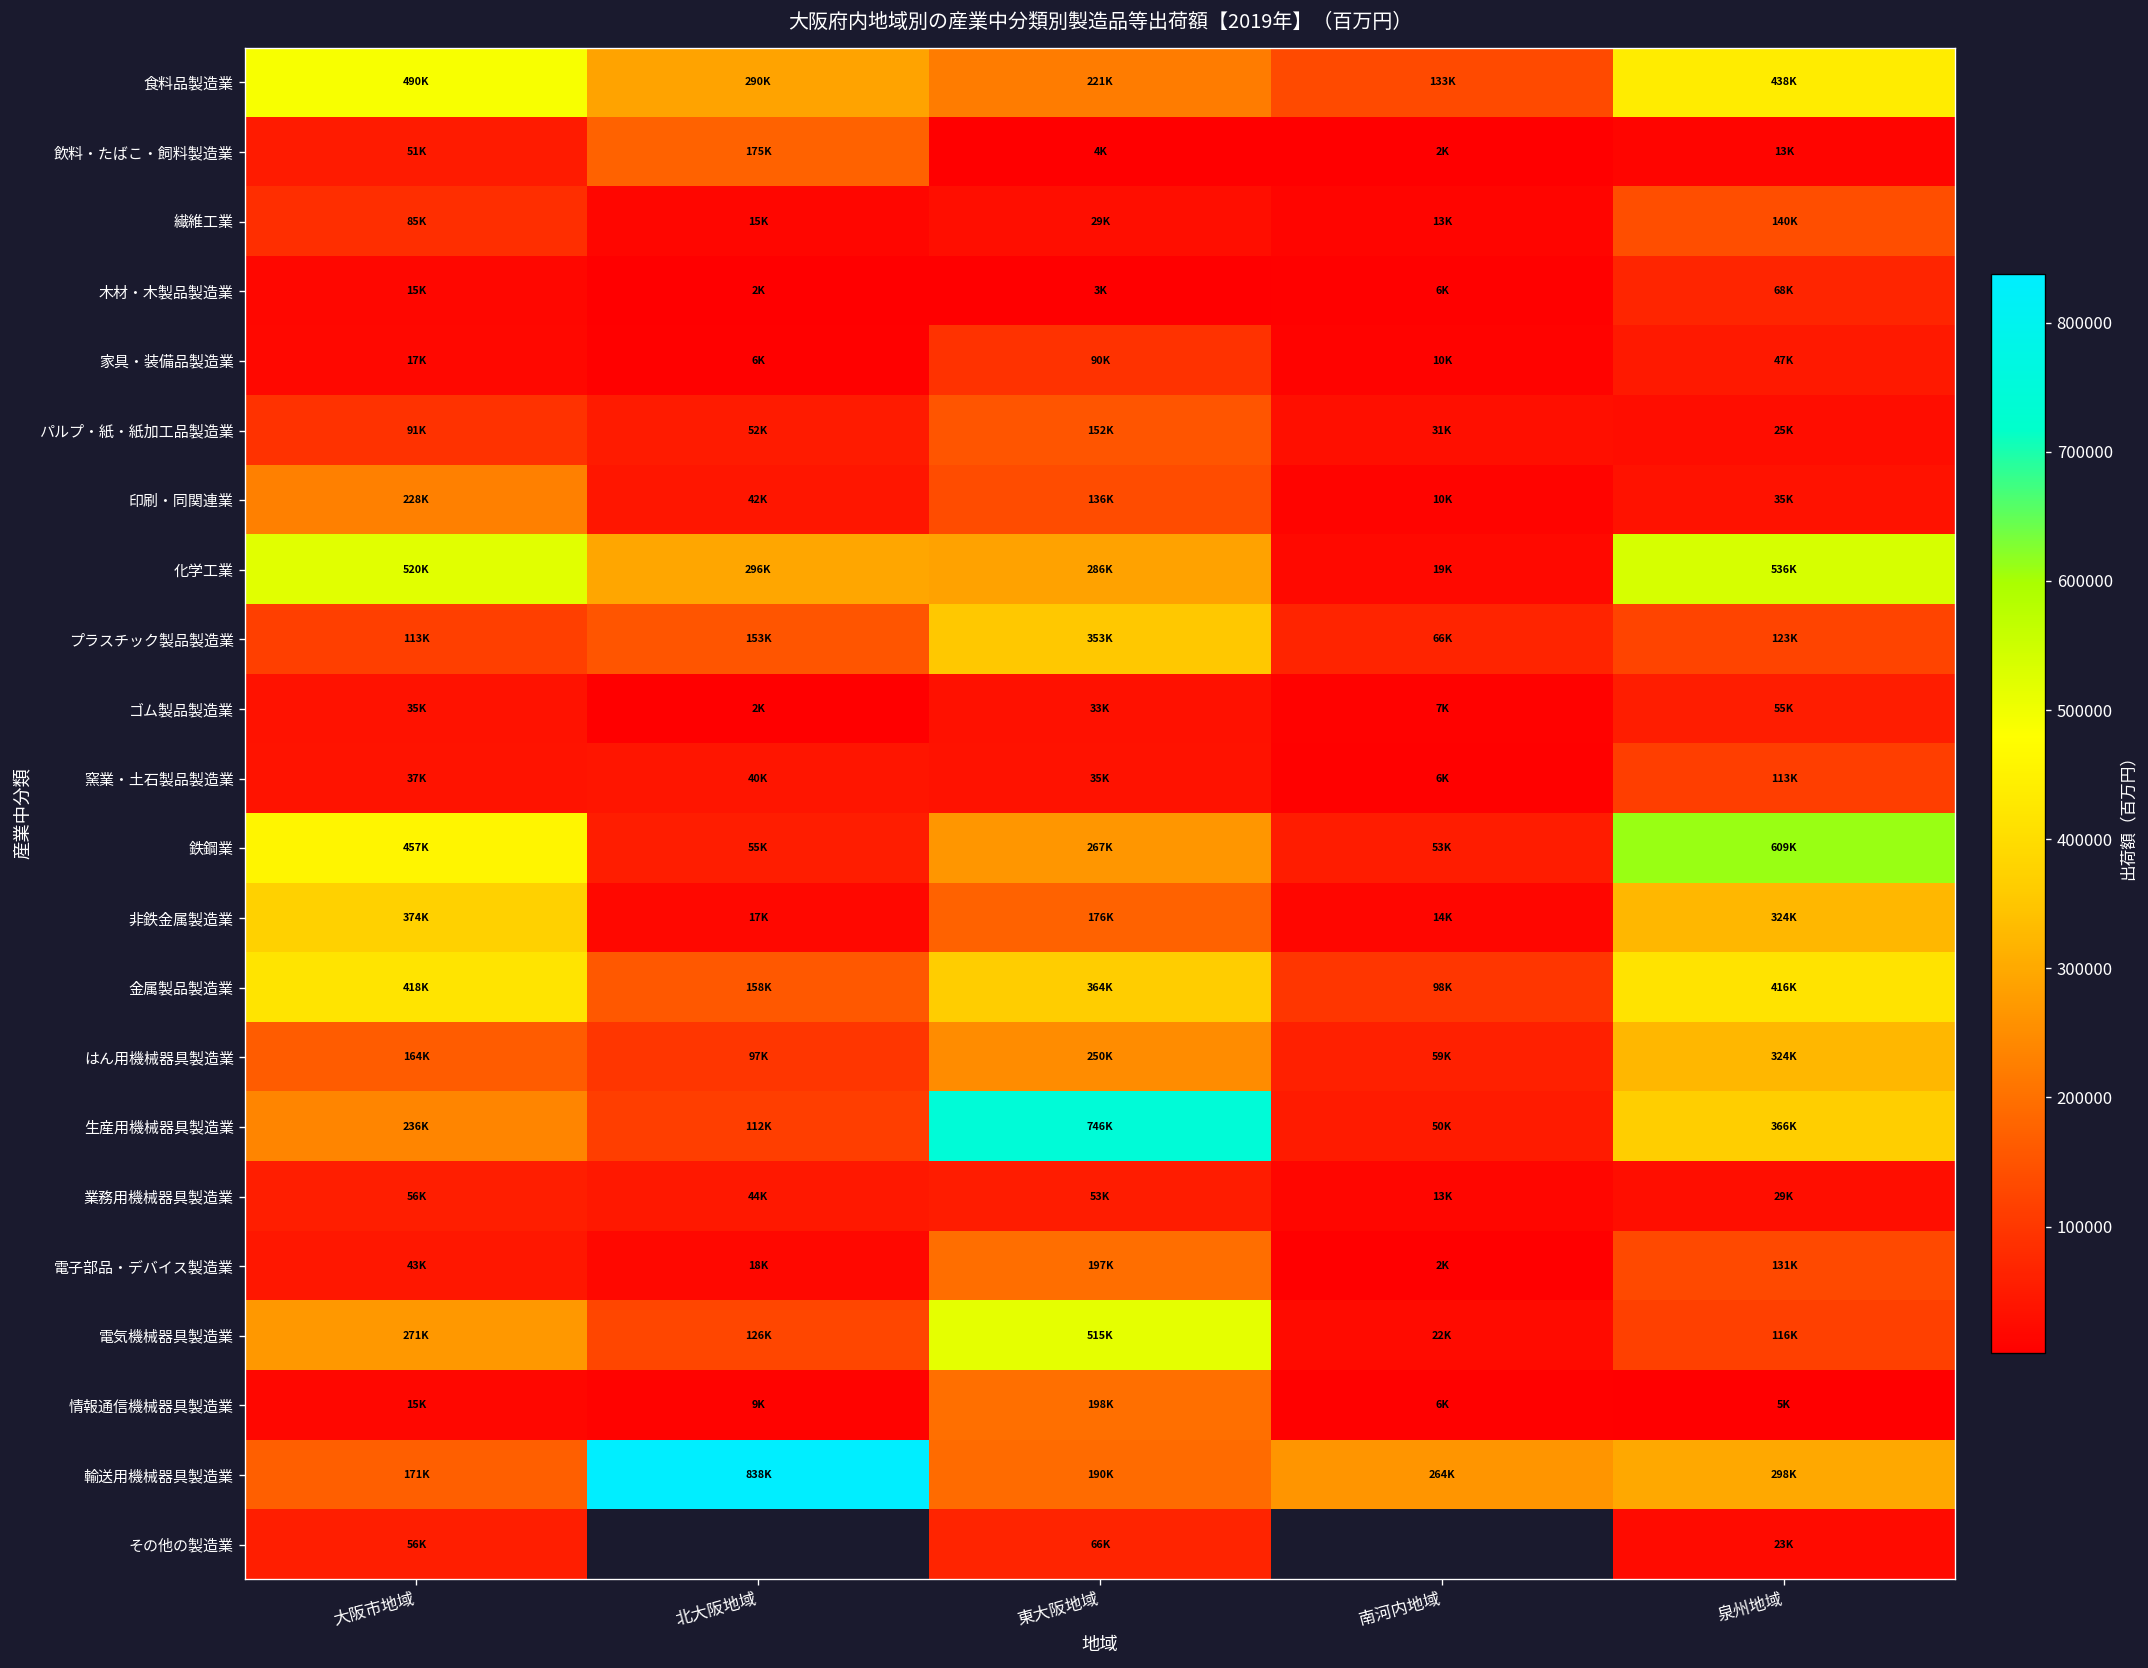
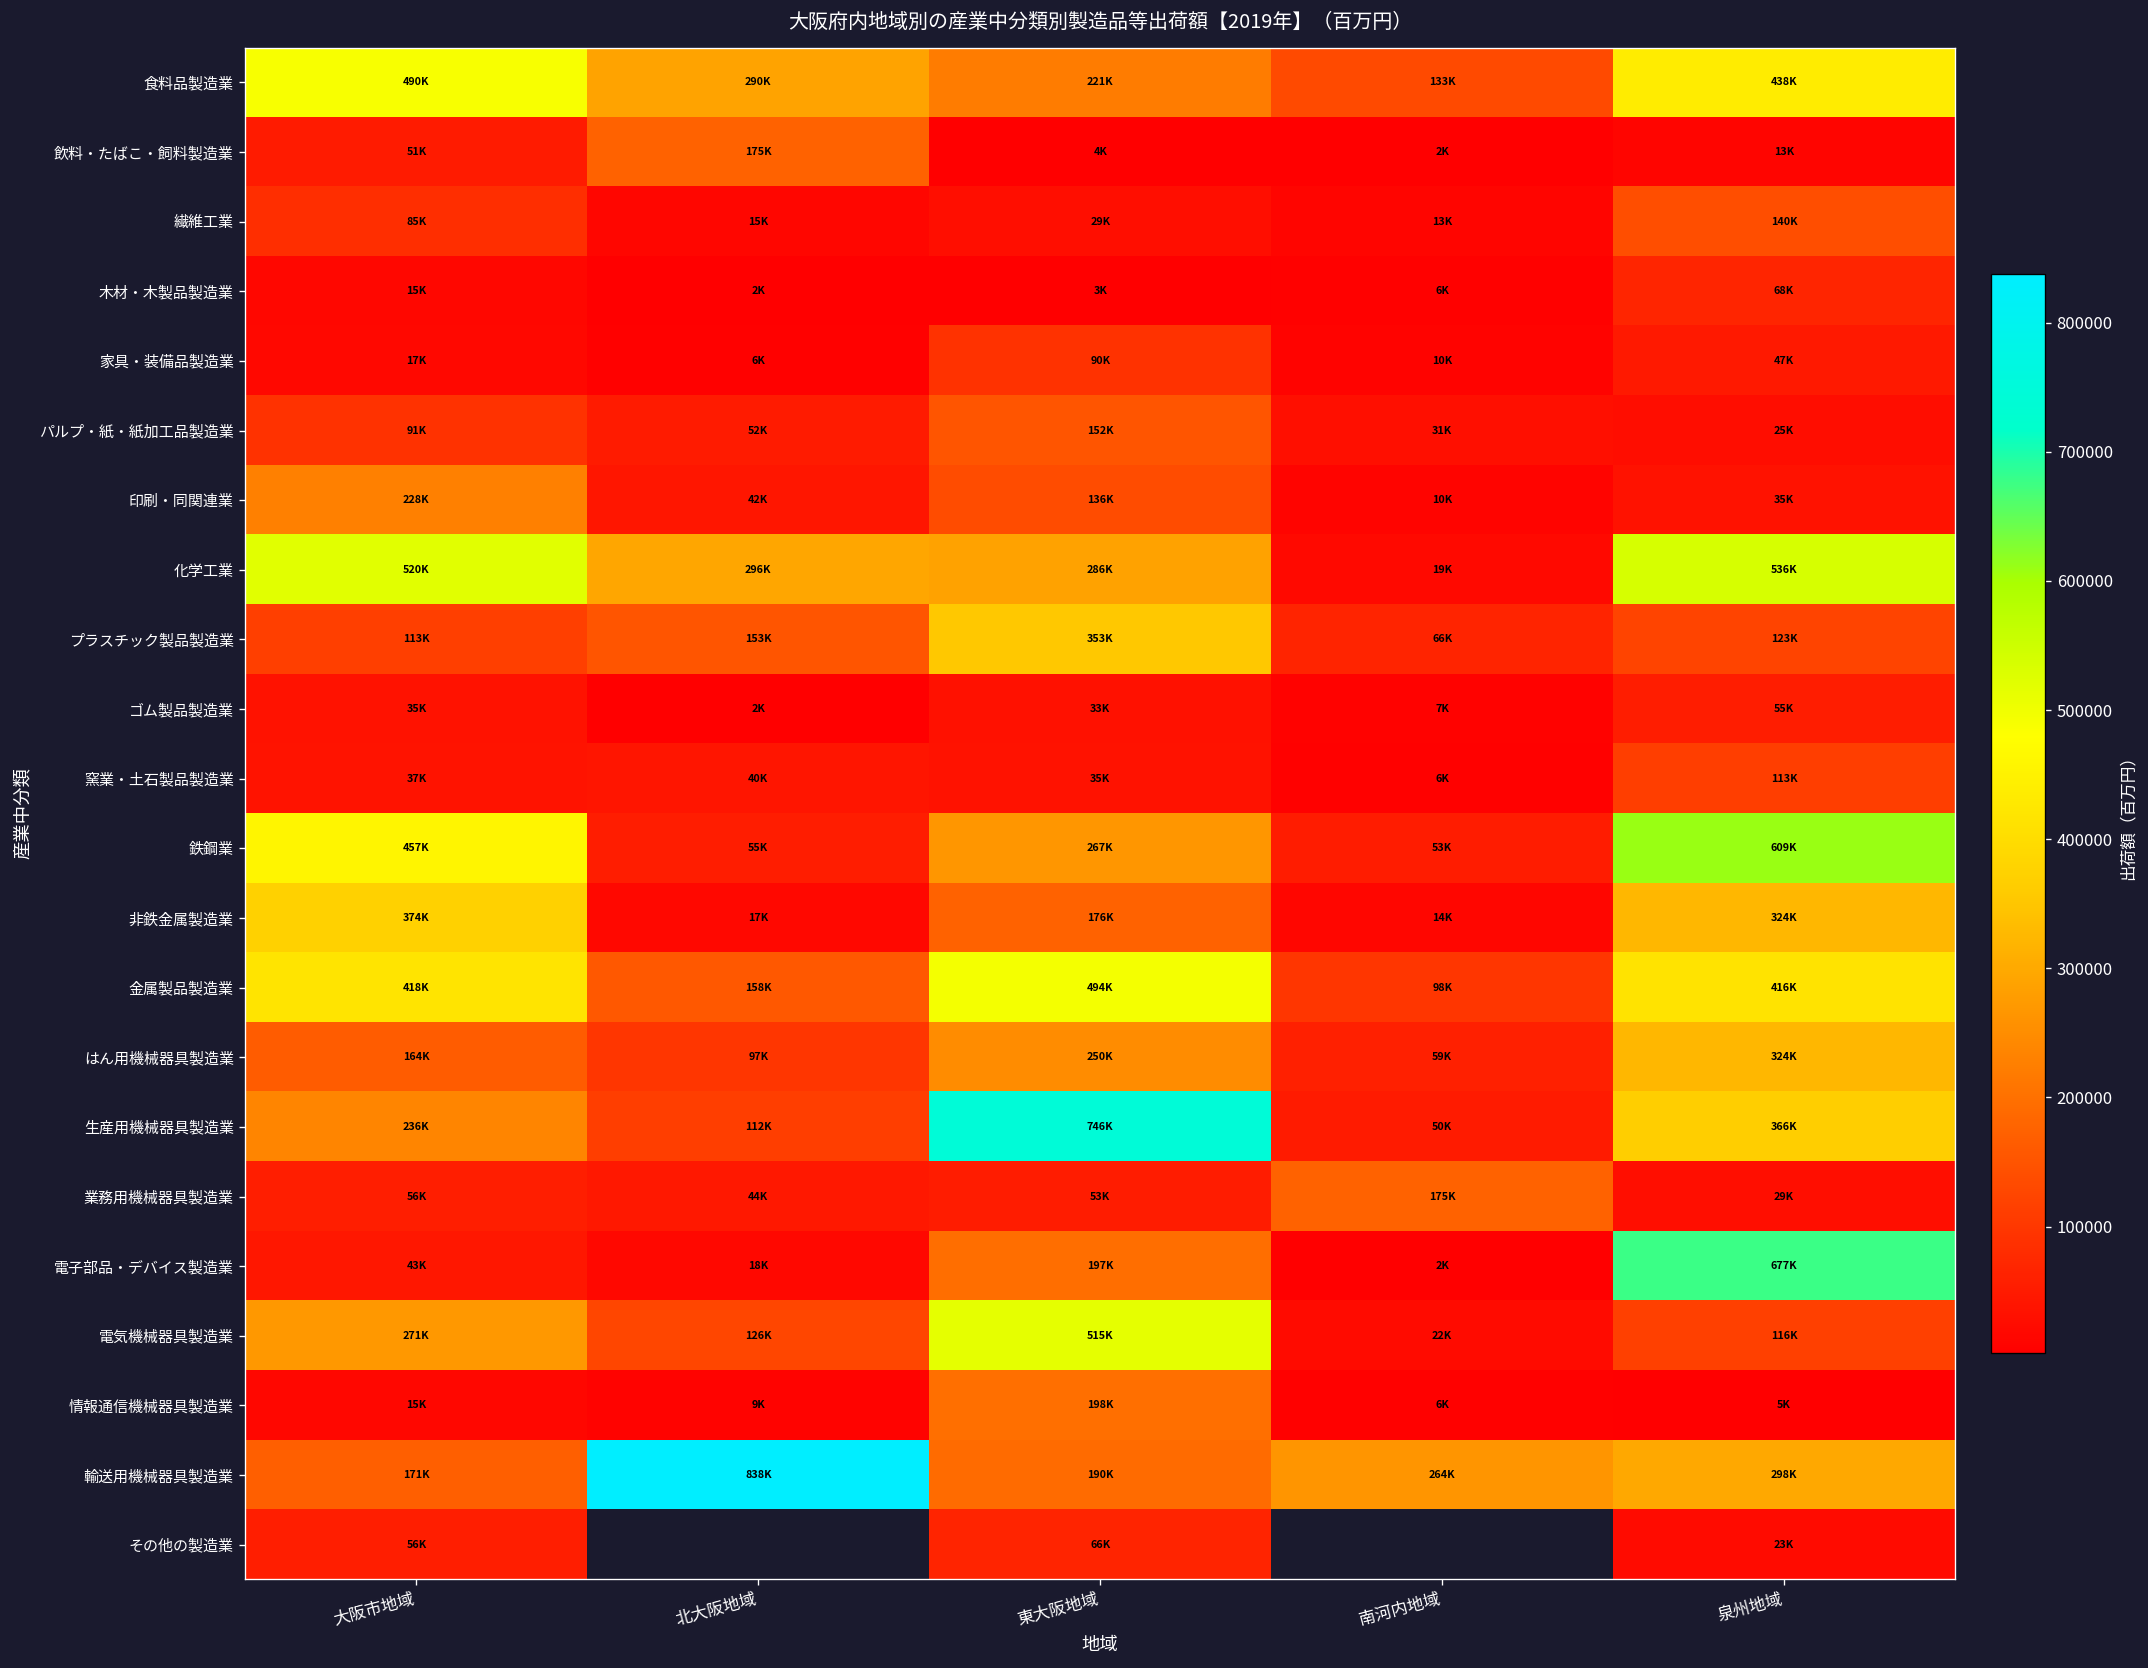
金属製品製造業, 東大阪地域: 364K -> 494K
業務用機械器具製造業, 南河内地域: 13K -> 175K
電子部品・デバイス製造業, 泉州地域: 131K -> 677K
